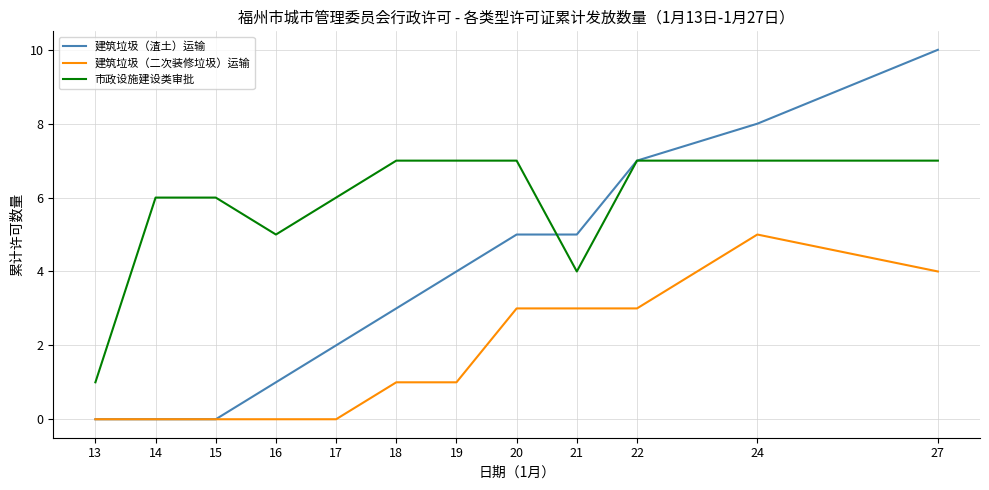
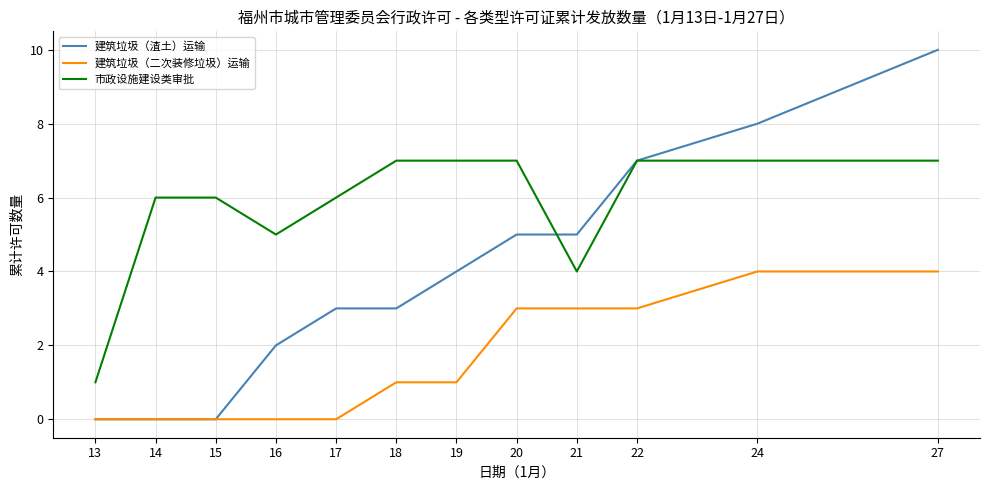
建筑垃圾（渣土）运输, 16: 1 -> 2
建筑垃圾（渣土）运输, 17: 2 -> 3
建筑垃圾（二次装修垃圾）运输, 24: 5 -> 4
